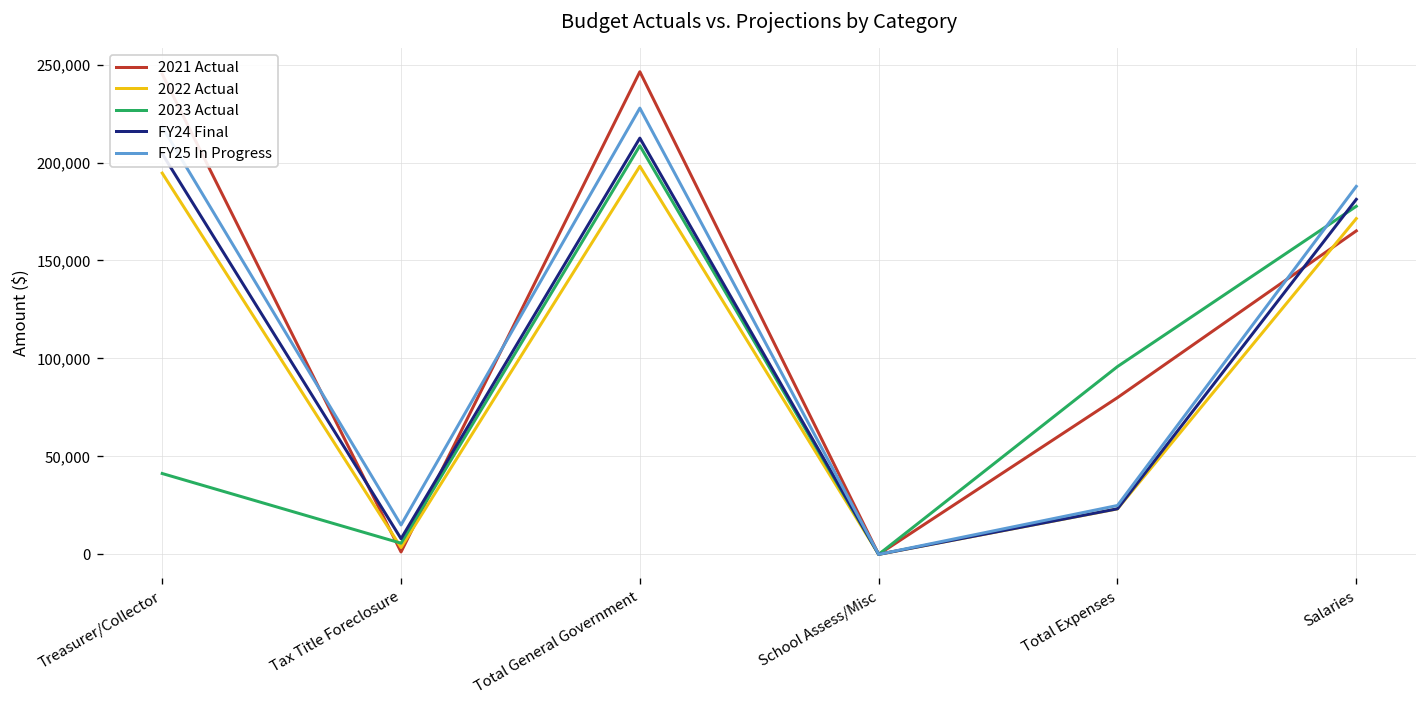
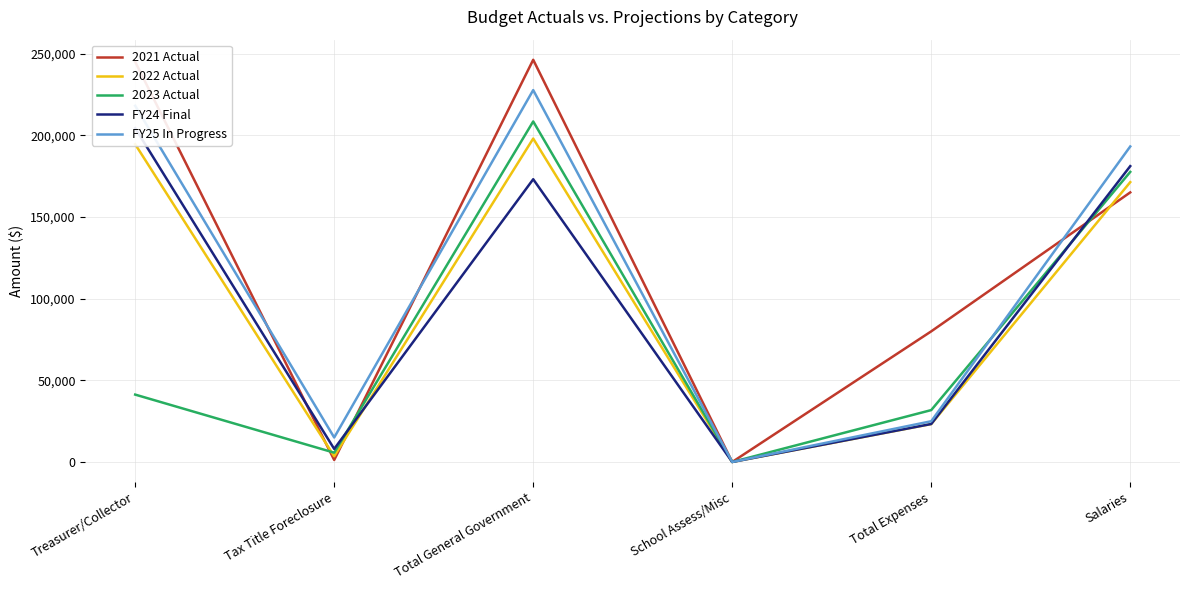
FY24 Final, Total General Government: 212,000 -> 173,000
2023 Actual, Total Expenses: 96,000 -> 32,000
FY25 In Progress, Salaries: 188,000 -> 193,000
